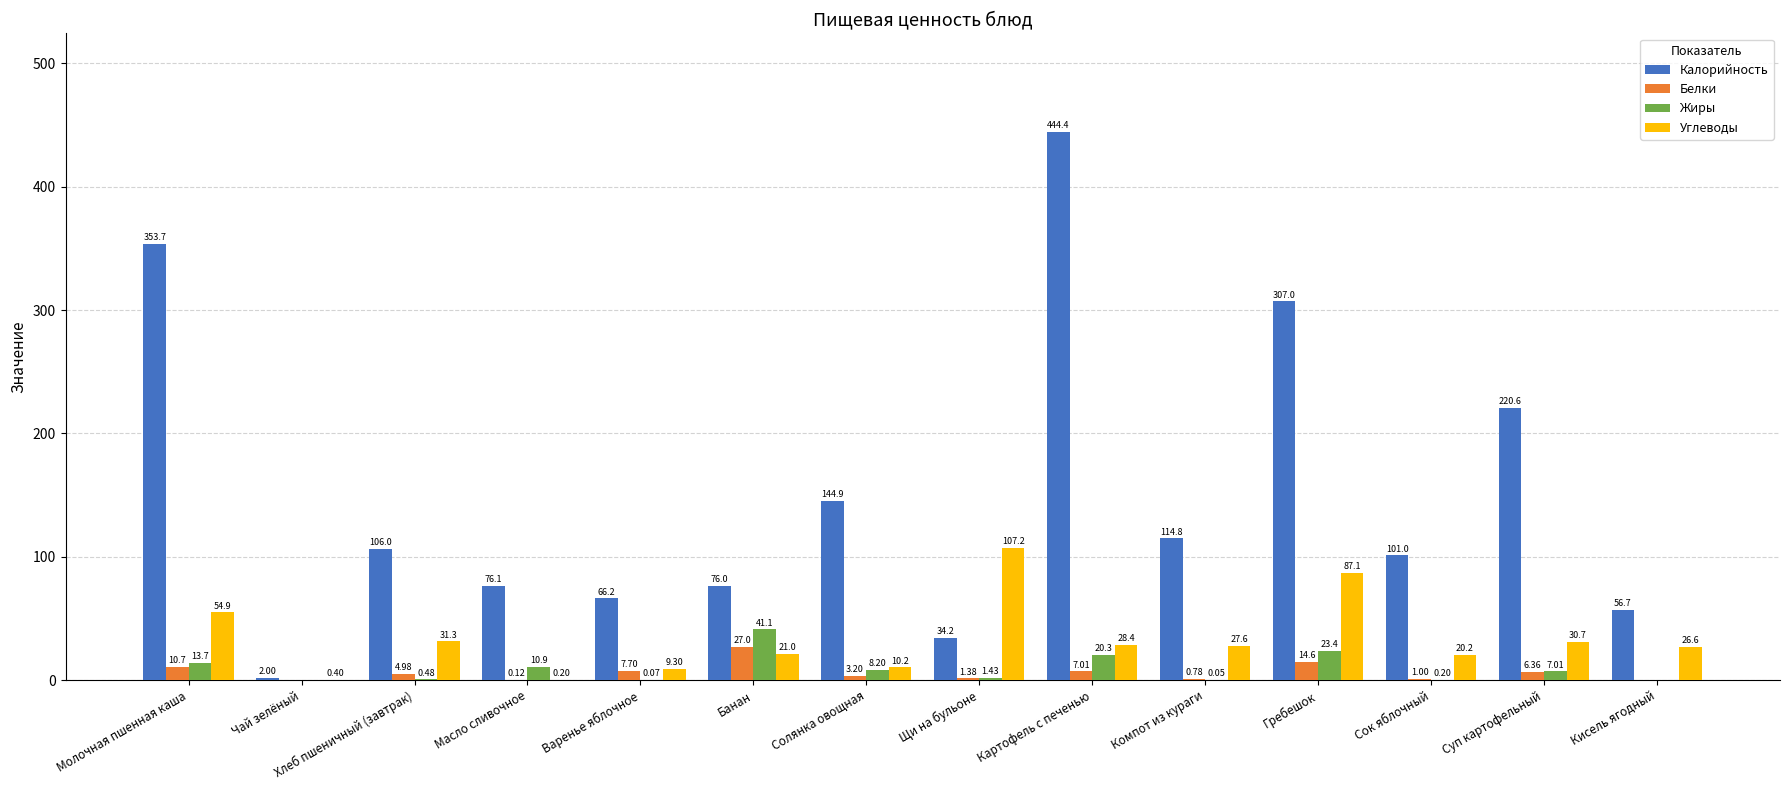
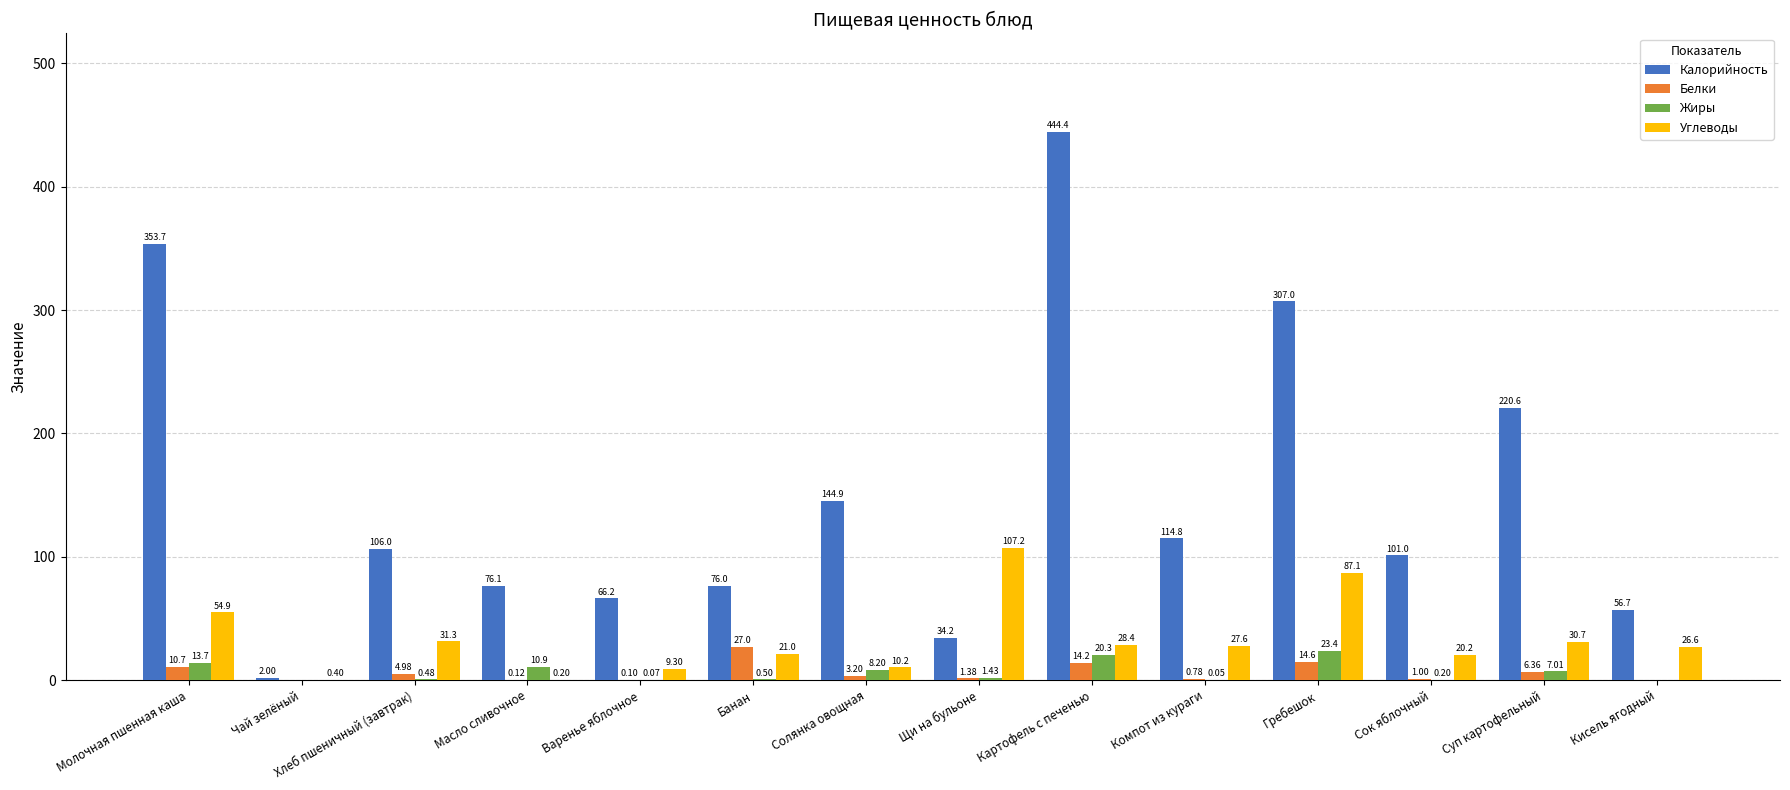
Белки, Варенье яблочное: 7.70 -> 0.10
Жиры, Банан: 41.1 -> 0.50
Белки, Картофель с печенью: 7.01 -> 14.2
